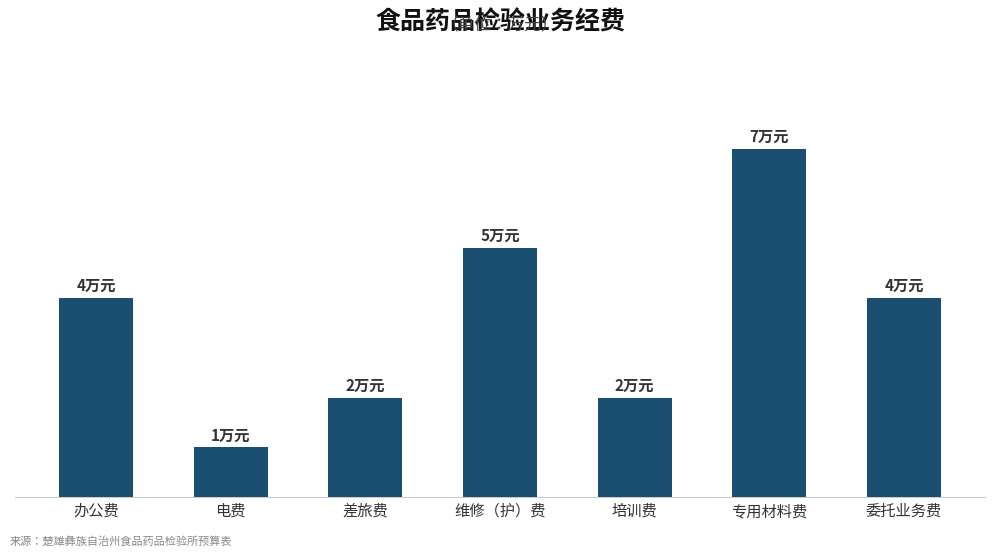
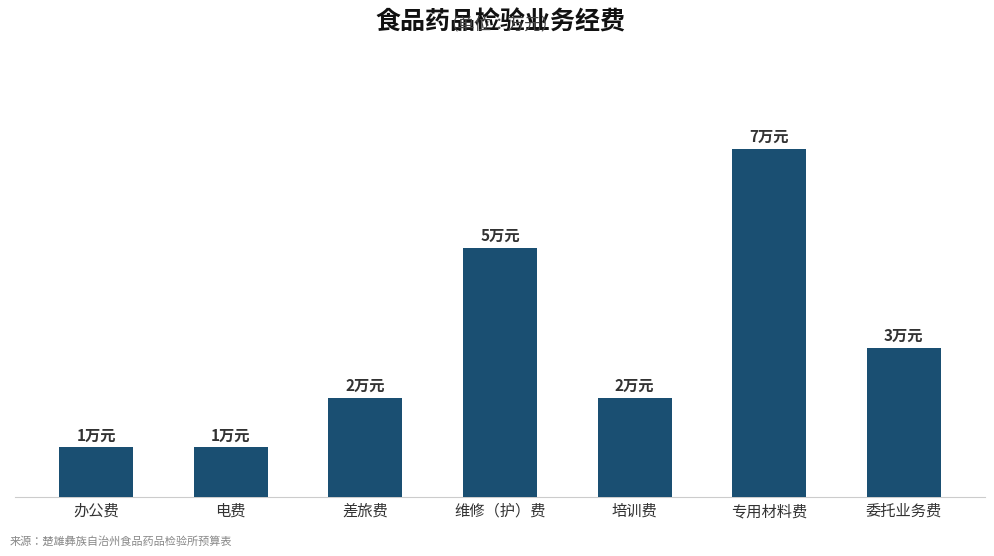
办公费: 4 -> 1
委托业务费: 4 -> 3
